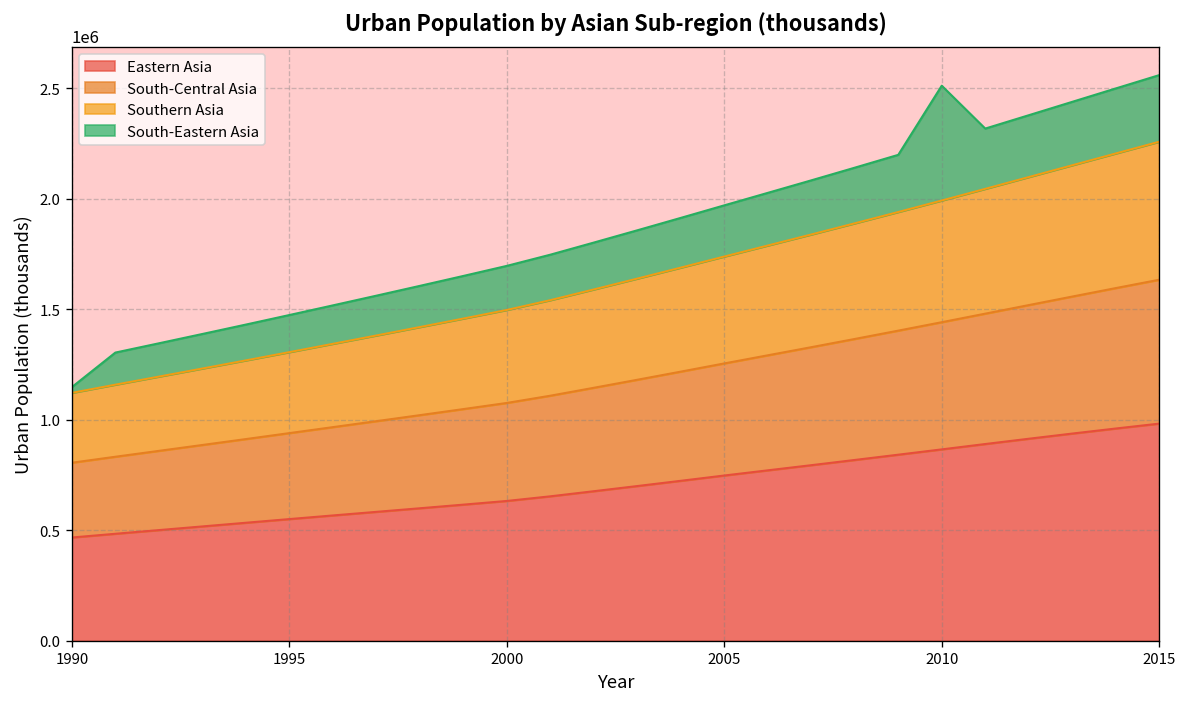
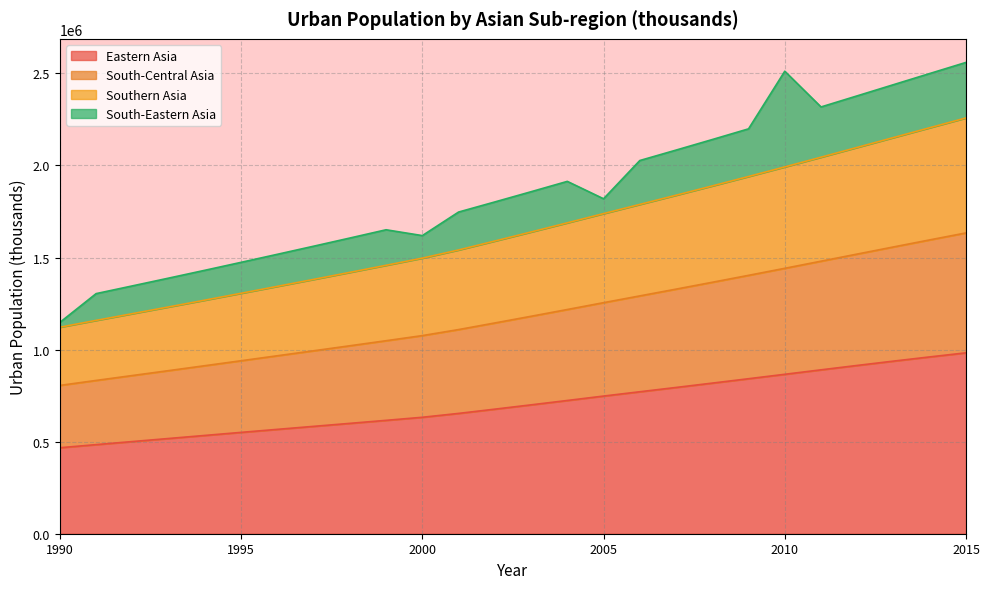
South-Eastern Asia, 2000: 200000 -> 120000
South-Eastern Asia, 2005: 230000 -> 80000
